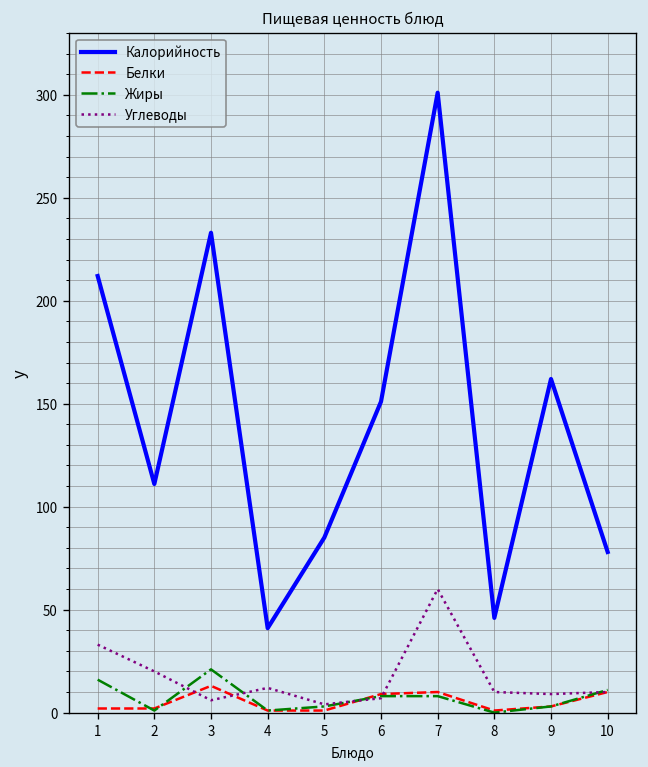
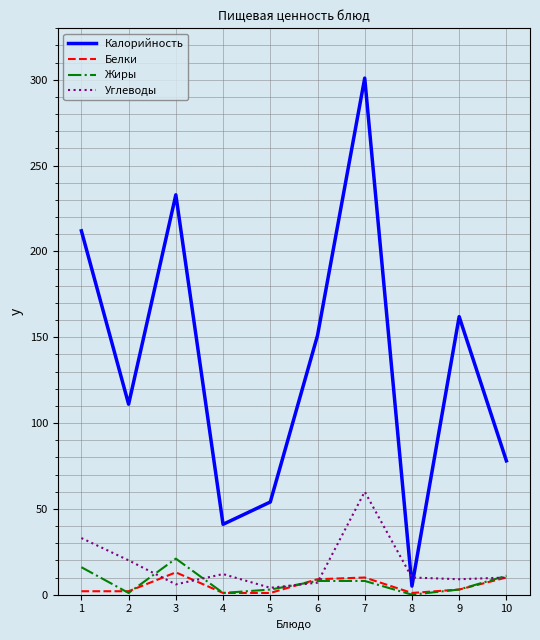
Калорийность, 5: 85 -> 54
Калорийность, 8: 46 -> 5
